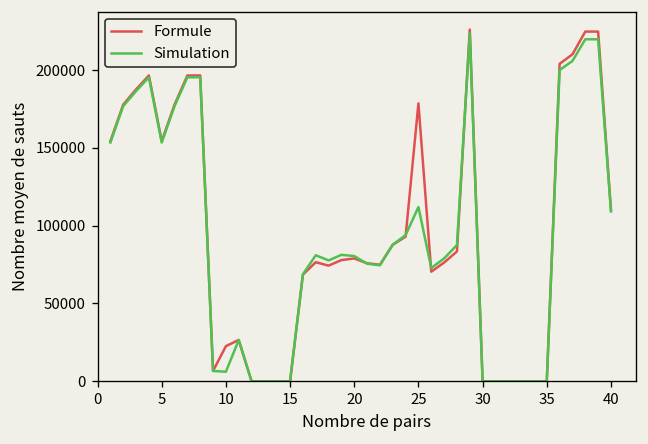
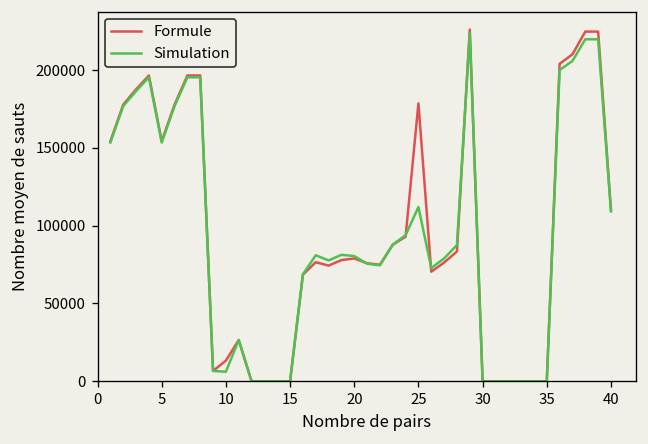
Formule, 10: 23000 -> 13000
